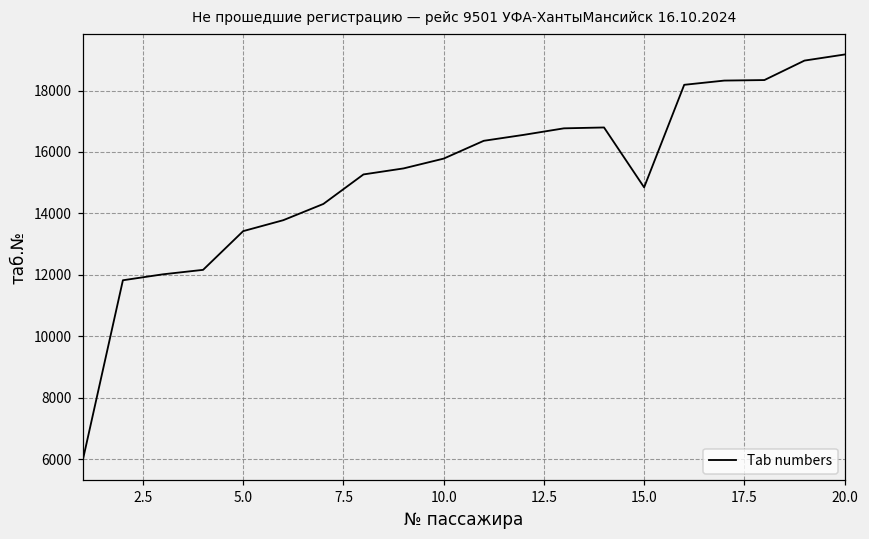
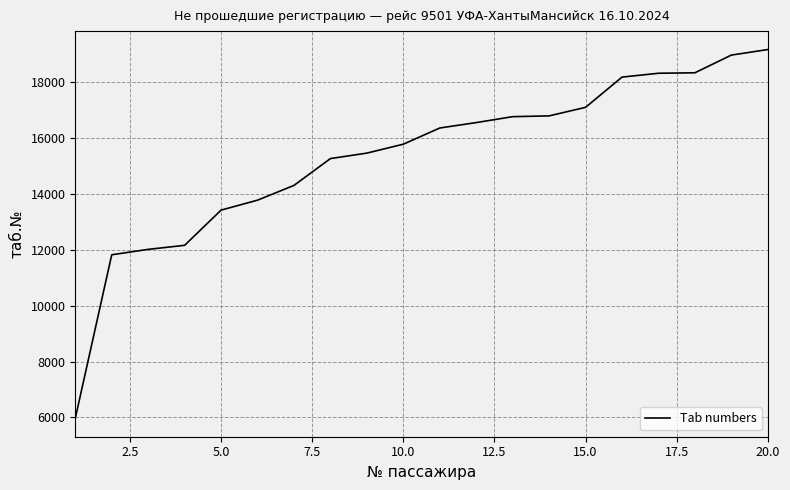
15.0: 14800 -> 17100
